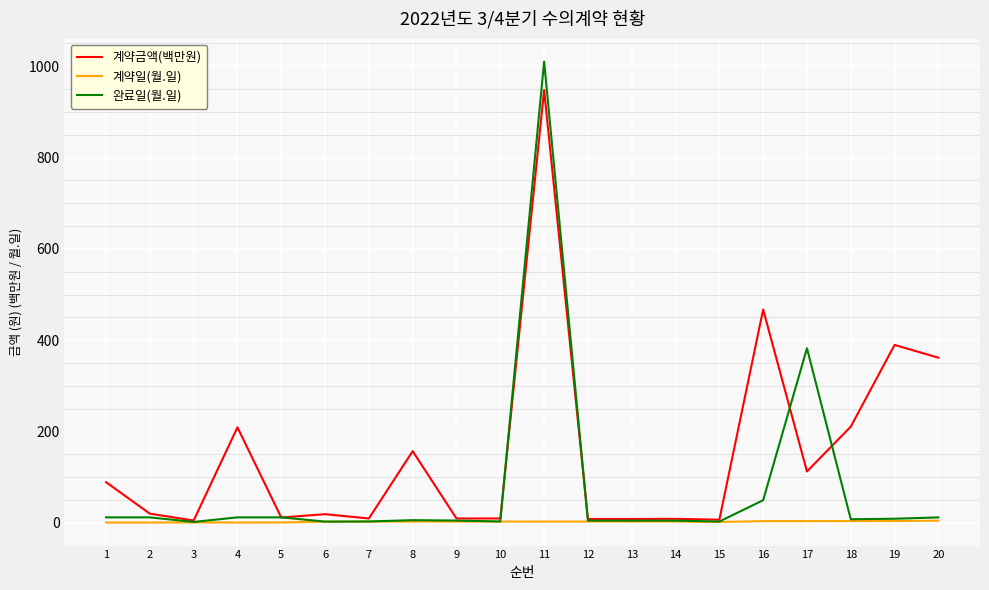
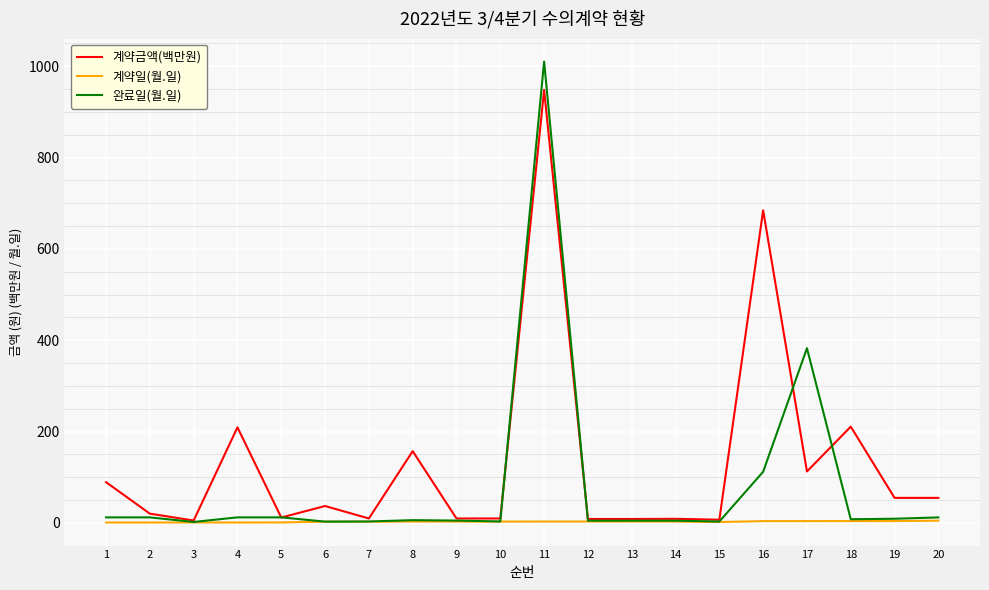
계약금액(백만원), 6: 20 -> 40
계약금액(백만원), 16: 470 -> 680
완료일(월.일), 16: 50 -> 110
계약금액(백만원), 19: 390 -> 60
계약금액(백만원), 20: 360 -> 60
